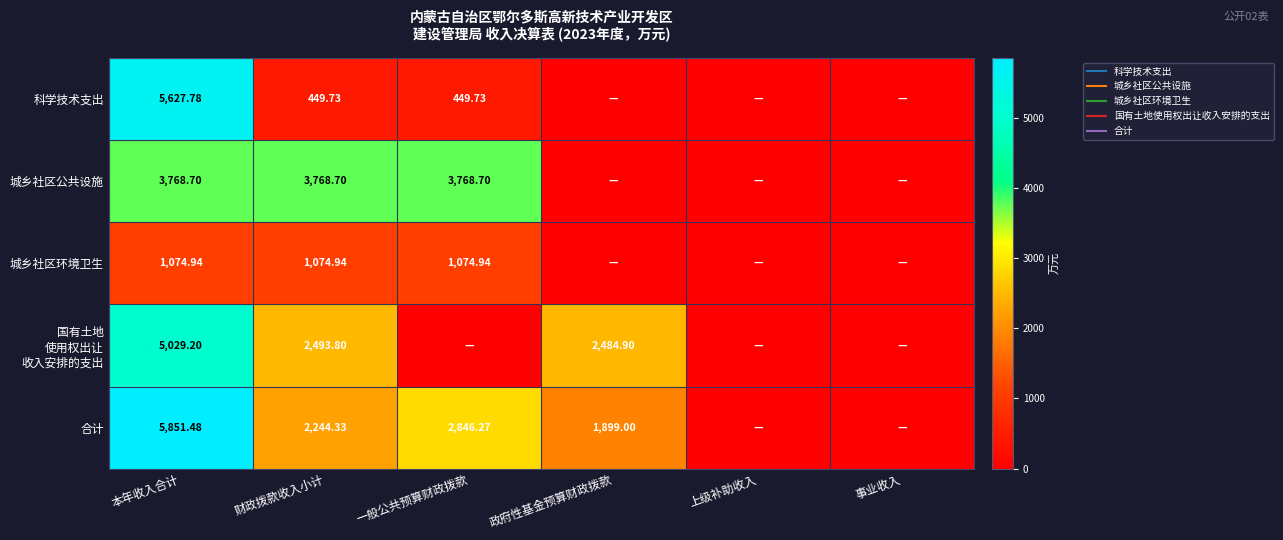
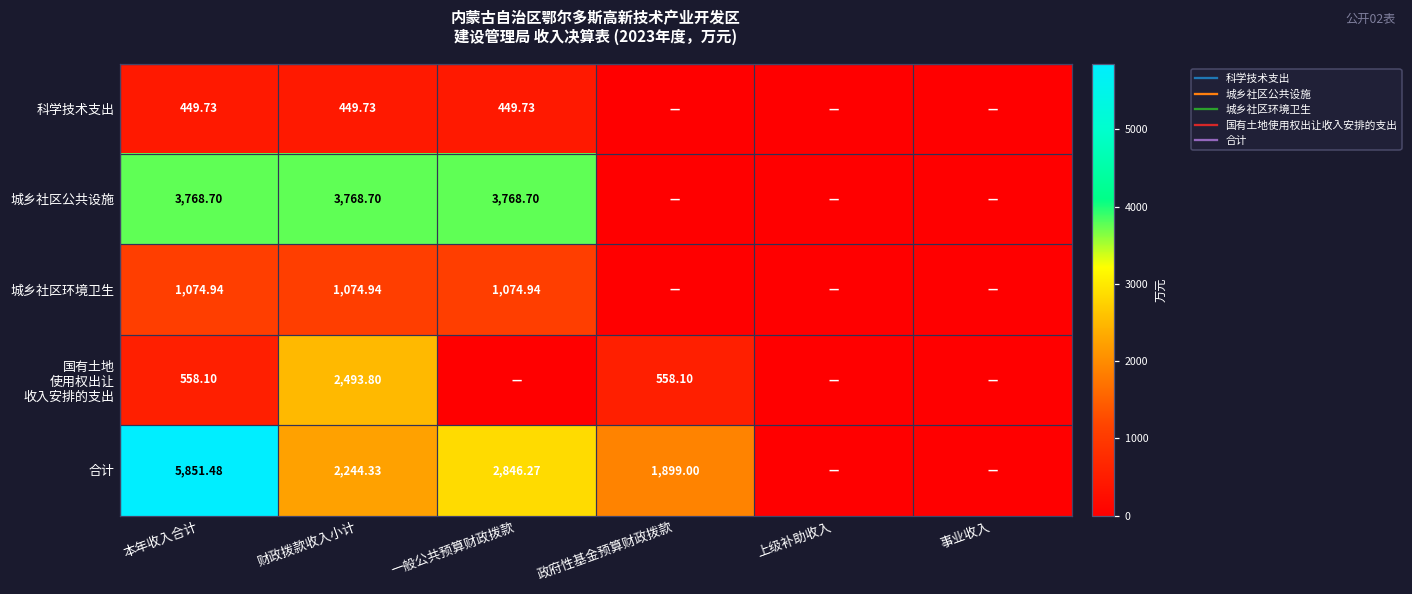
科学技术支出, 本年收入合计: 5,627.78 -> 449.73
国有土地 使用权出让 收入安排的支出, 本年收入合计: 5,029.20 -> 558.10
国有土地 使用权出让 收入安排的支出, 政府性基金预算财政拨款: 2,484.90 -> 558.10
